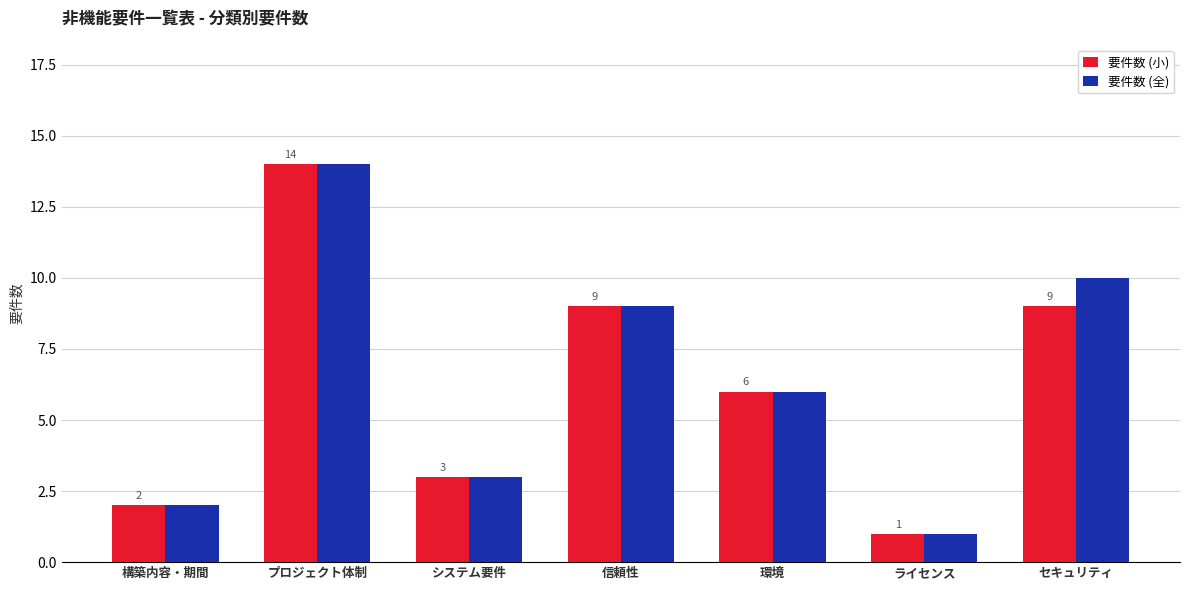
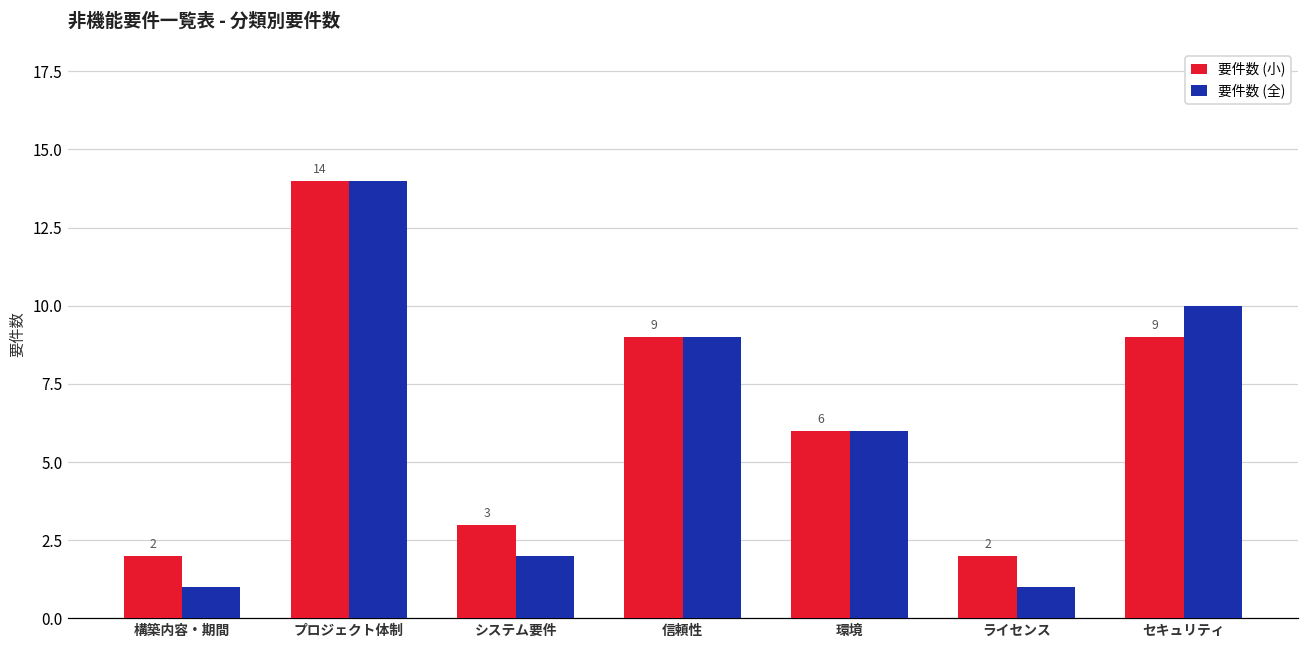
要件数 (全), 構築内容・期間: 2 -> 1
要件数 (全), システム要件: 3 -> 2
要件数 (小), ライセンス: 1 -> 2
